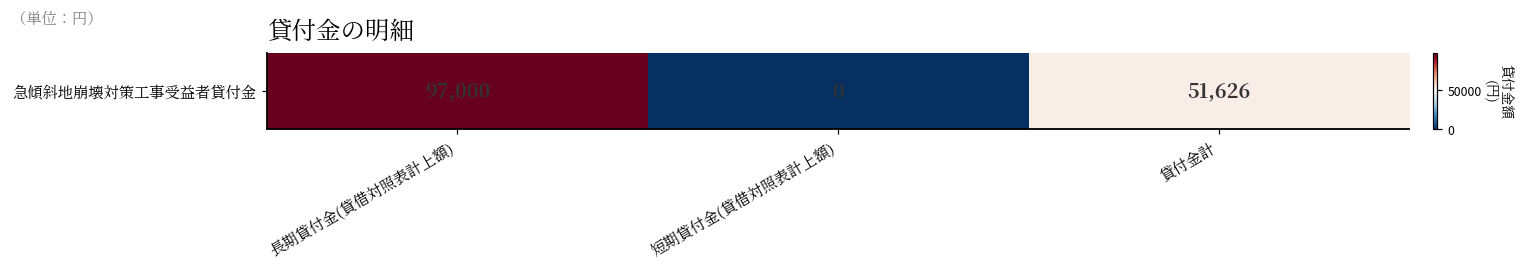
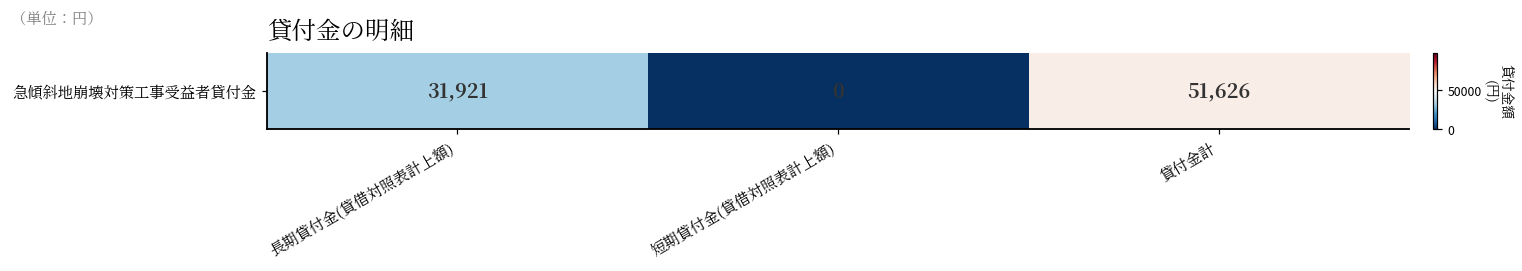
急傾斜地崩壊対策工事受益者貸付金, 長期貸付金(貸借対照表計上額): 97,000 -> 31,921
